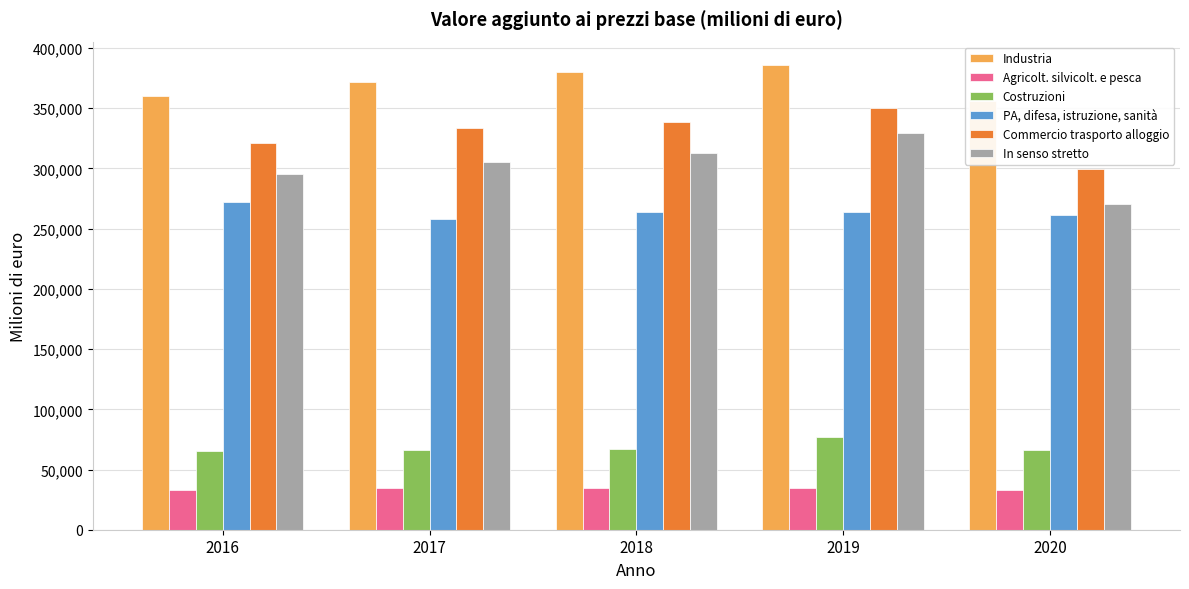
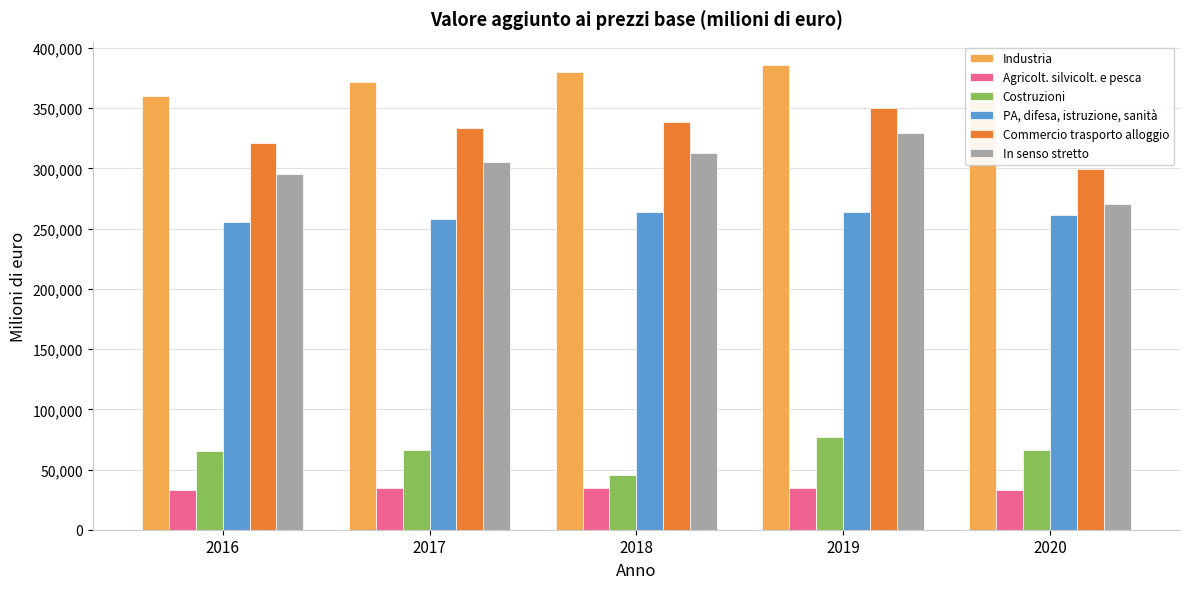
PA, difesa, istruzione, sanità, 2016: 272,000 -> 255,000
Costruzioni, 2018: 67,000 -> 46,000
